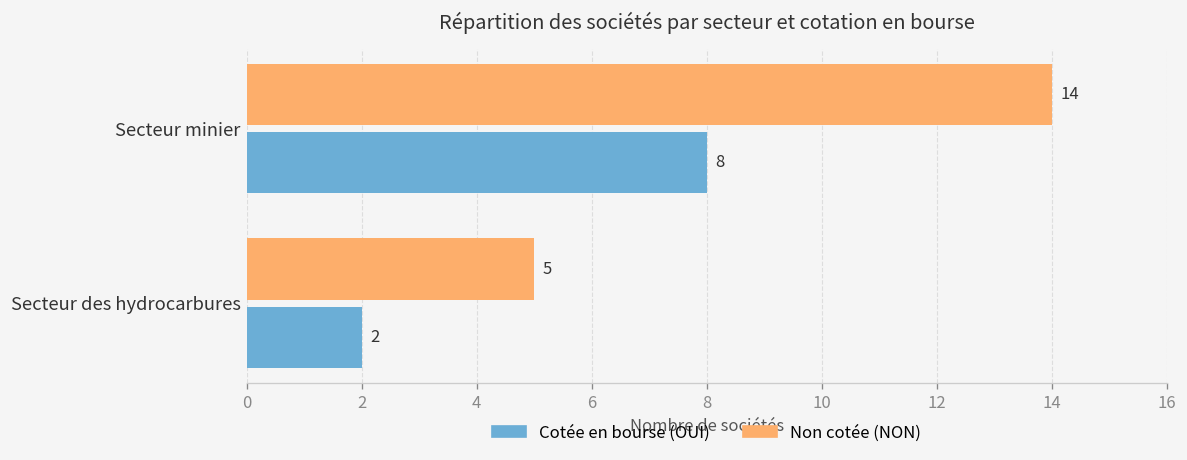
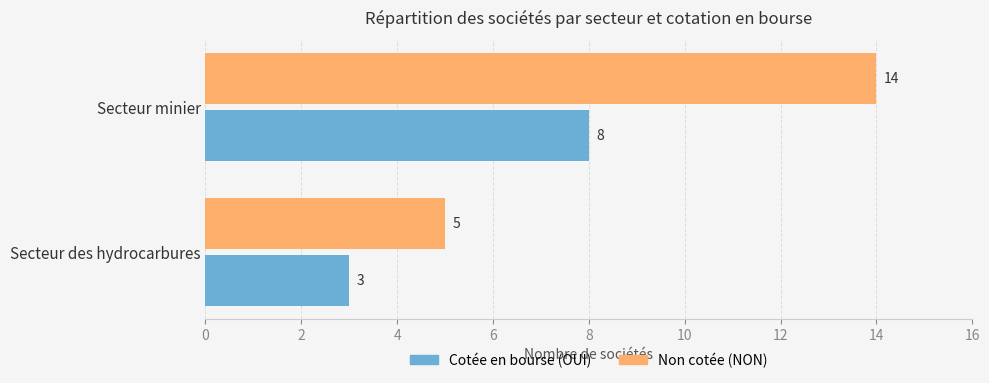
Cotée en bourse (OUI), Secteur des hydrocarbures: 2 -> 3
